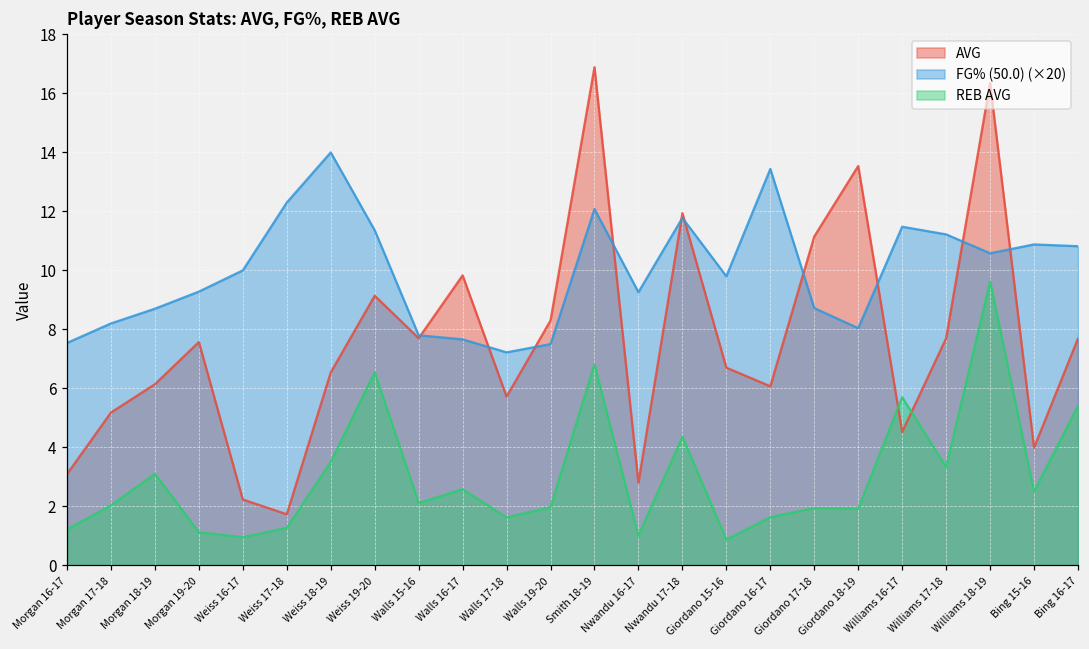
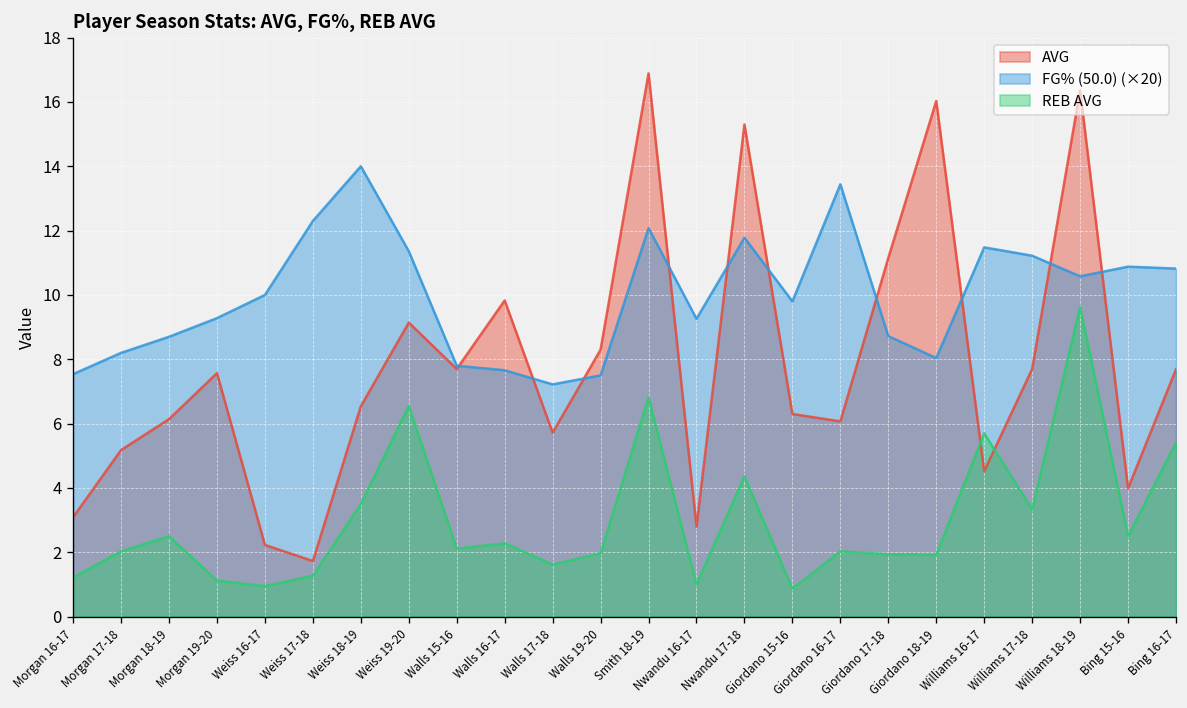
REB AVG, Morgan 18-19: 3.1 -> 2.5
REB AVG, Walls 16-17: 2.6 -> 2.3
AVG, Nwandu 17-18: 11.9 -> 15.3
AVG, Giordano 15-16: 6.7 -> 6.3
REB AVG, Giordano 16-17: 1.6 -> 2.0
AVG, Giordano 18-19: 13.5 -> 16.0
